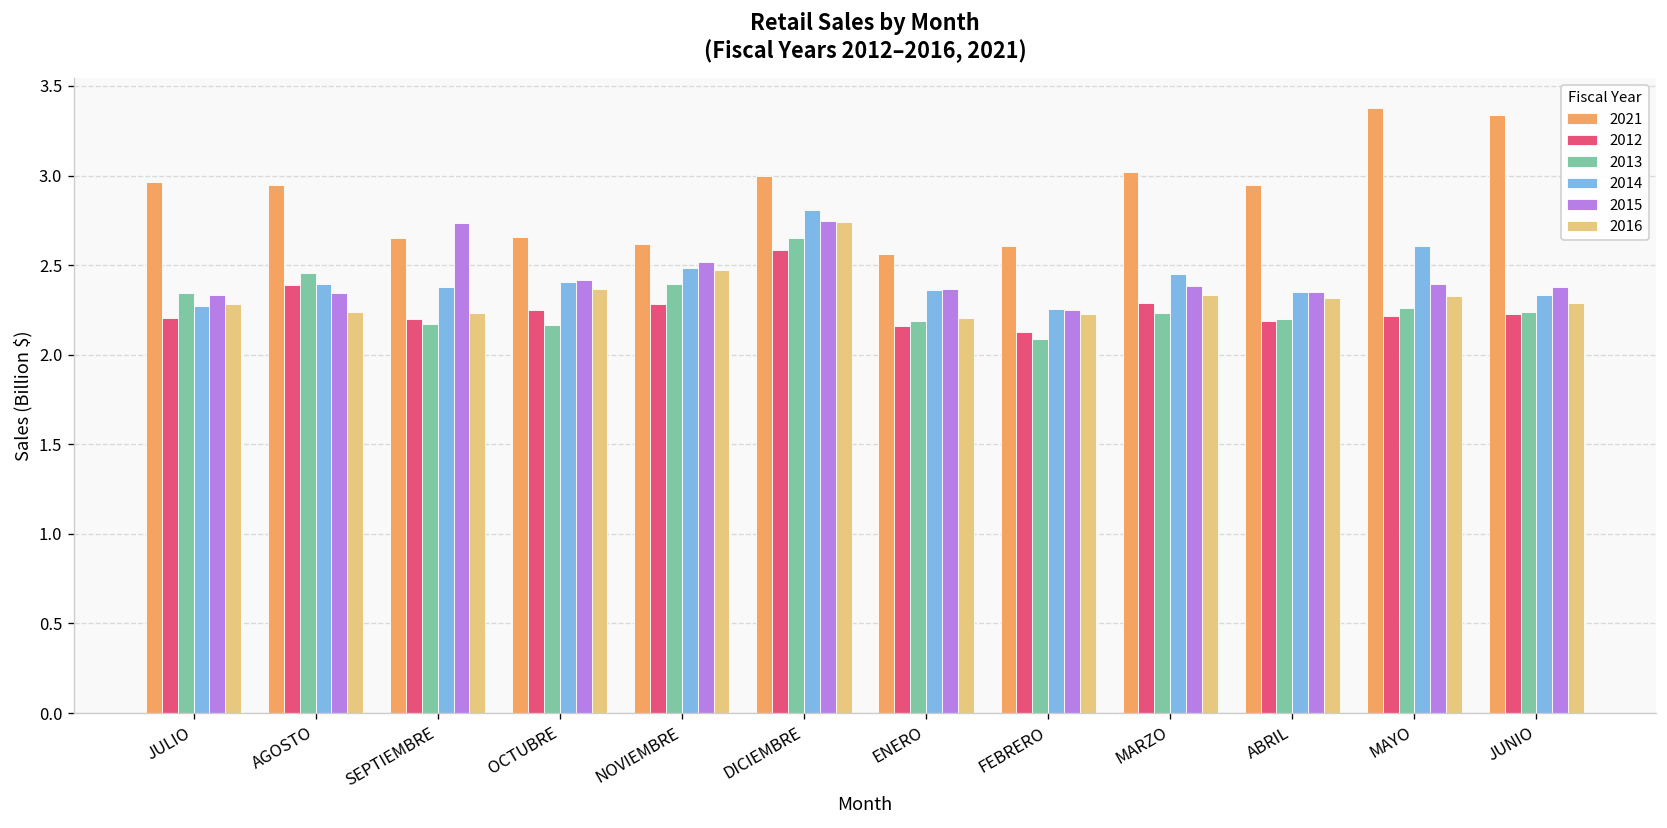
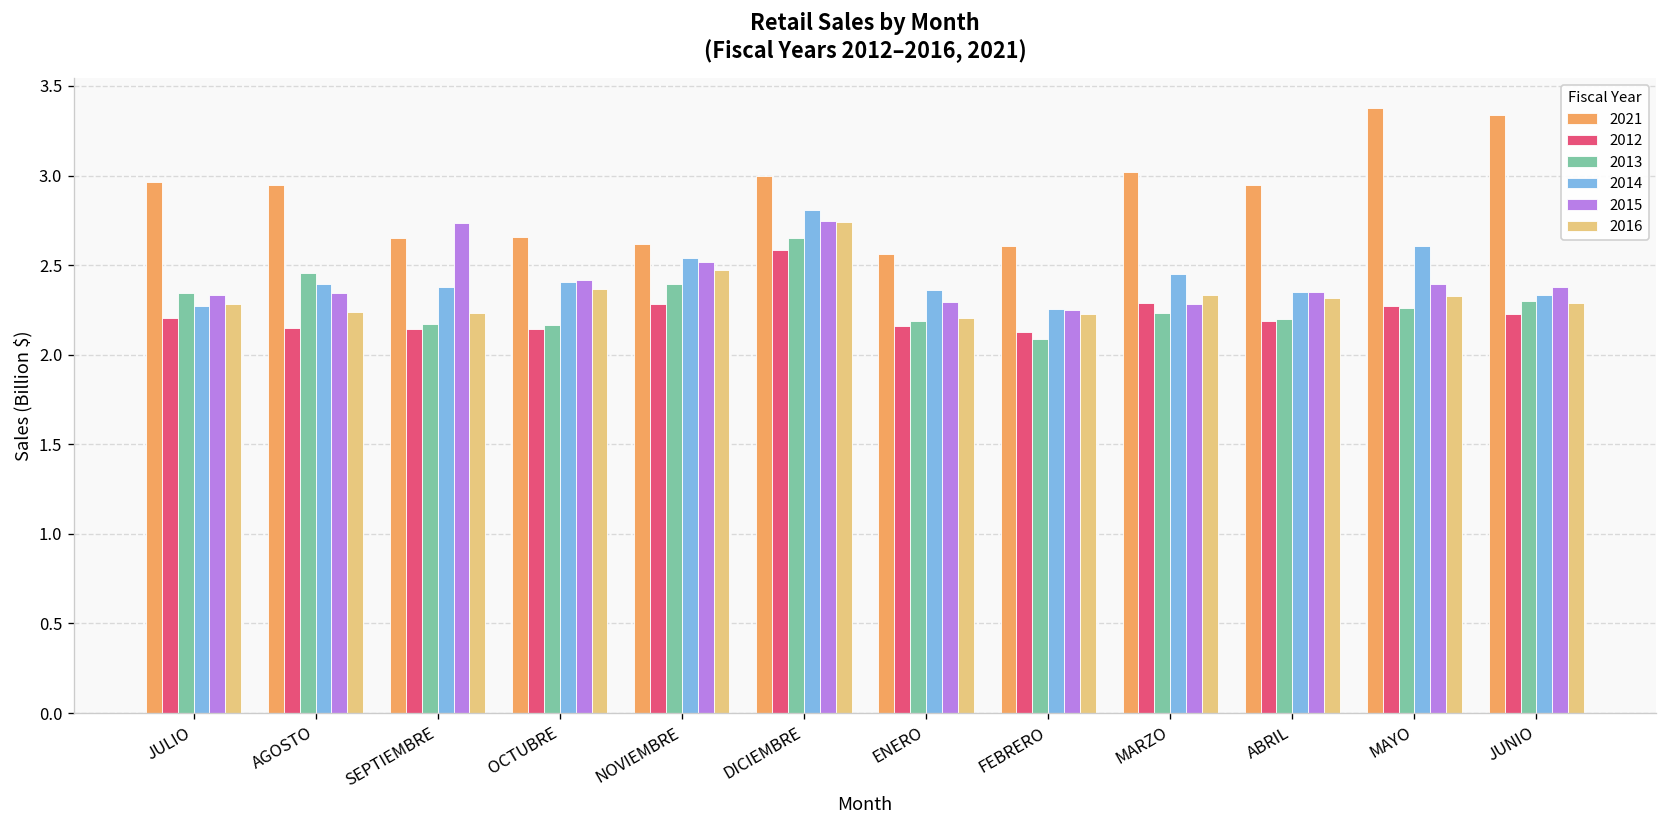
2012, AGOSTO: 2.39 -> 2.15
2012, SEPTIEMBRE: 2.20 -> 2.14
2012, OCTUBRE: 2.25 -> 2.14
2014, NOVIEMBRE: 2.48 -> 2.54
2015, ENERO: 2.37 -> 2.29
2015, MARZO: 2.39 -> 2.28
2012, MAYO: 2.21 -> 2.27
2013, JUNIO: 2.24 -> 2.30
